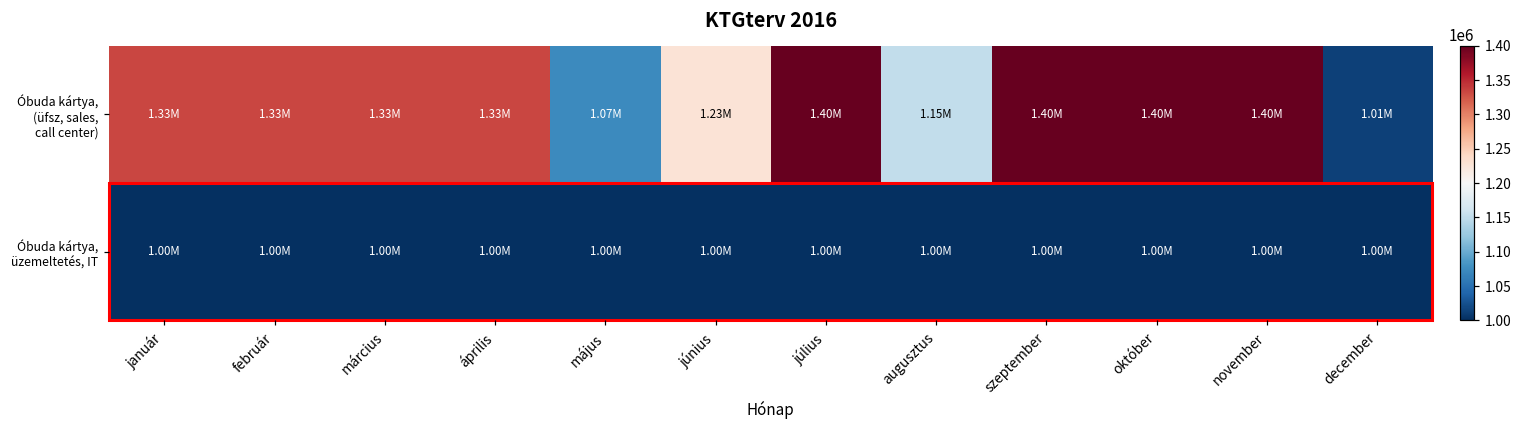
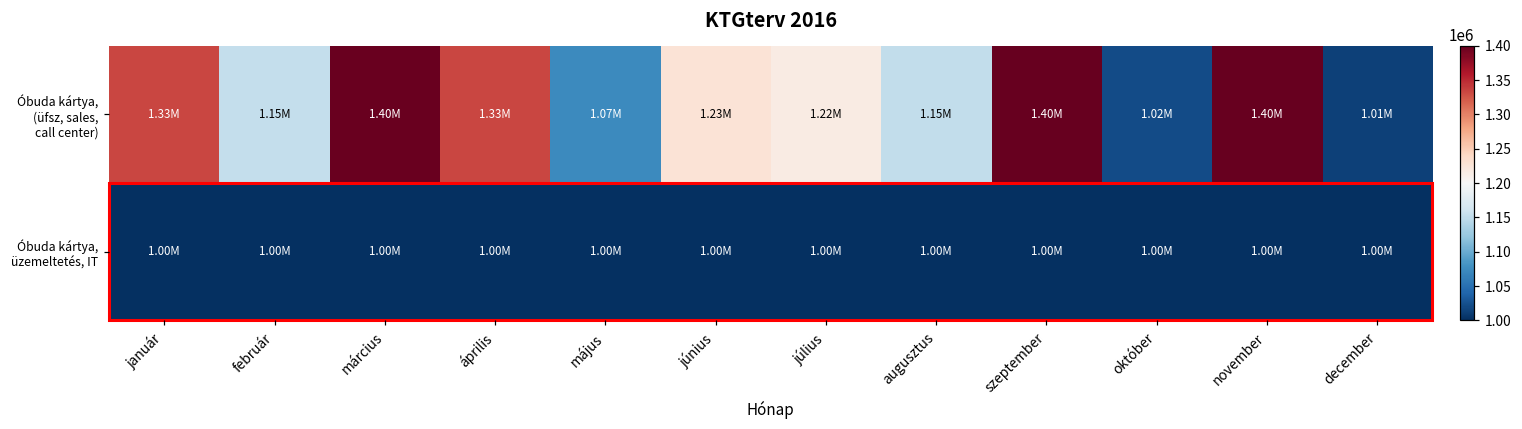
Óbuda kártya, (üfsz, sales, call center), február: 1.33M -> 1.15M
Óbuda kártya, (üfsz, sales, call center), március: 1.33M -> 1.40M
Óbuda kártya, (üfsz, sales, call center), július: 1.40M -> 1.22M
Óbuda kártya, (üfsz, sales, call center), október: 1.40M -> 1.02M
